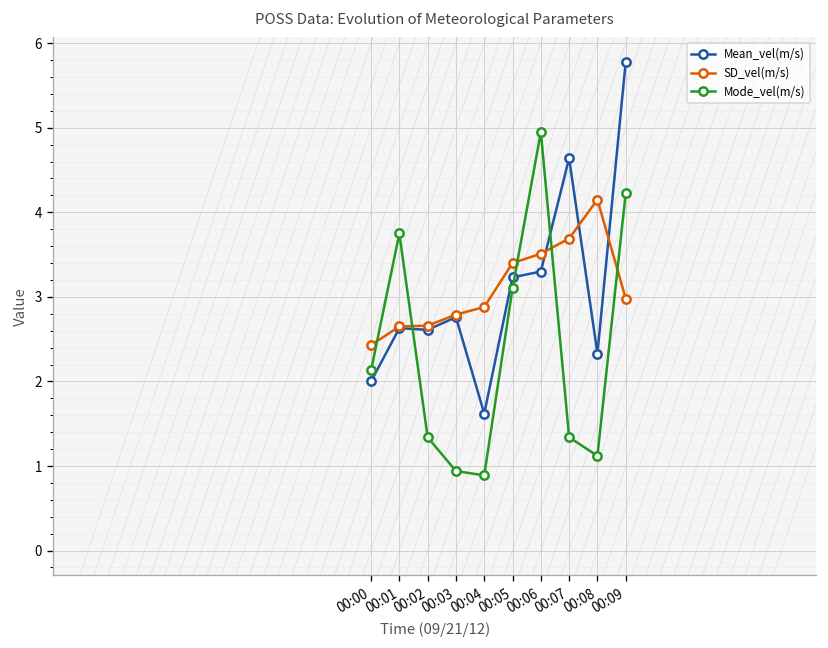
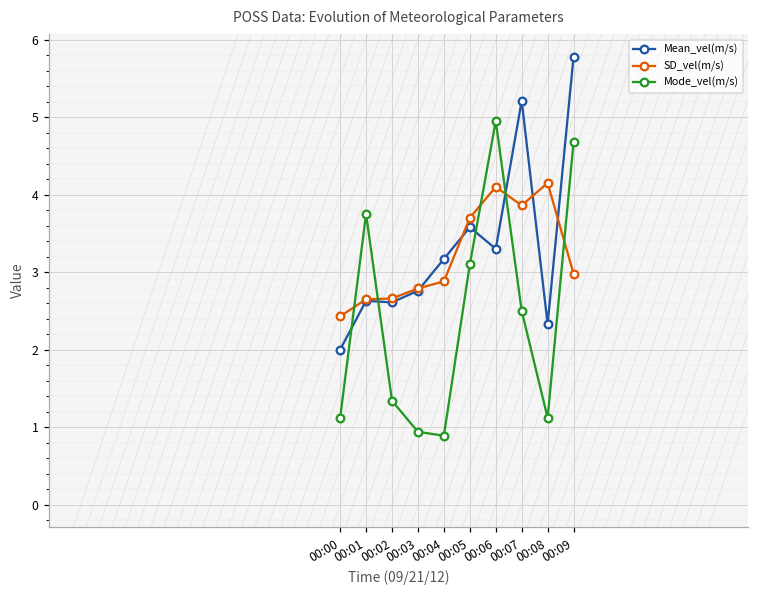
Mode_vel(m/s), 00:00: 2.1 -> 1.1
Mean_vel(m/s), 00:04: 1.6 -> 3.2
Mean_vel(m/s), 00:05: 3.2 -> 3.6
SD_vel(m/s), 00:05: 3.4 -> 3.7
SD_vel(m/s), 00:06: 3.5 -> 4.1
Mean_vel(m/s), 00:07: 4.6 -> 5.2
SD_vel(m/s), 00:07: 3.7 -> 3.9
Mode_vel(m/s), 00:07: 1.3 -> 2.5
Mode_vel(m/s), 00:09: 4.2 -> 4.7
